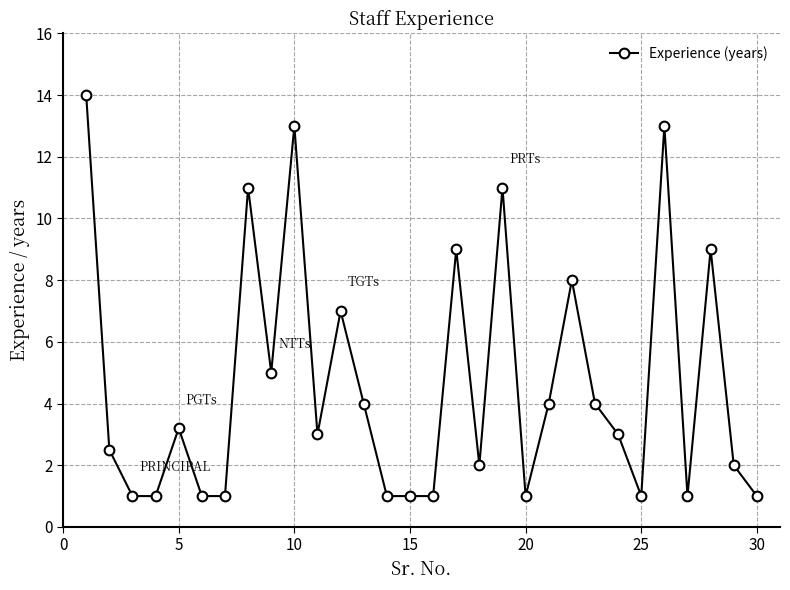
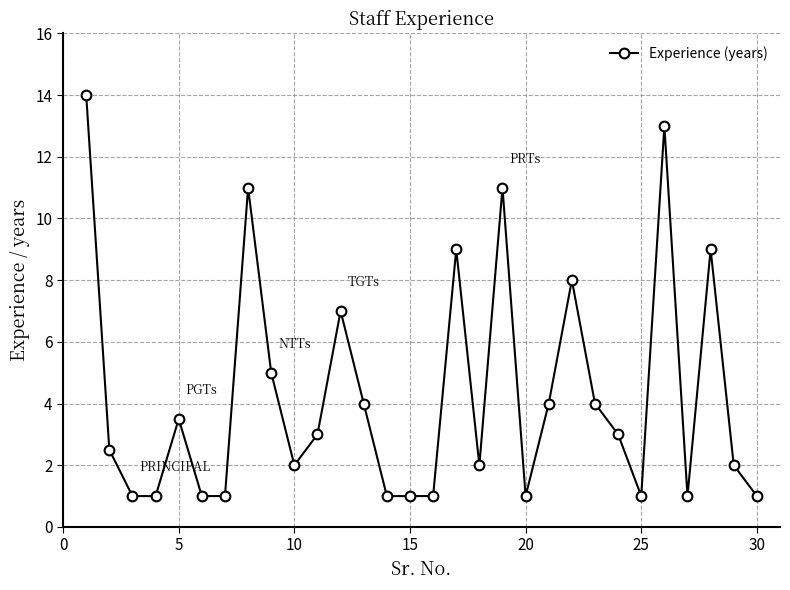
5: 3.2 -> 3.5
10: 13 -> 2
